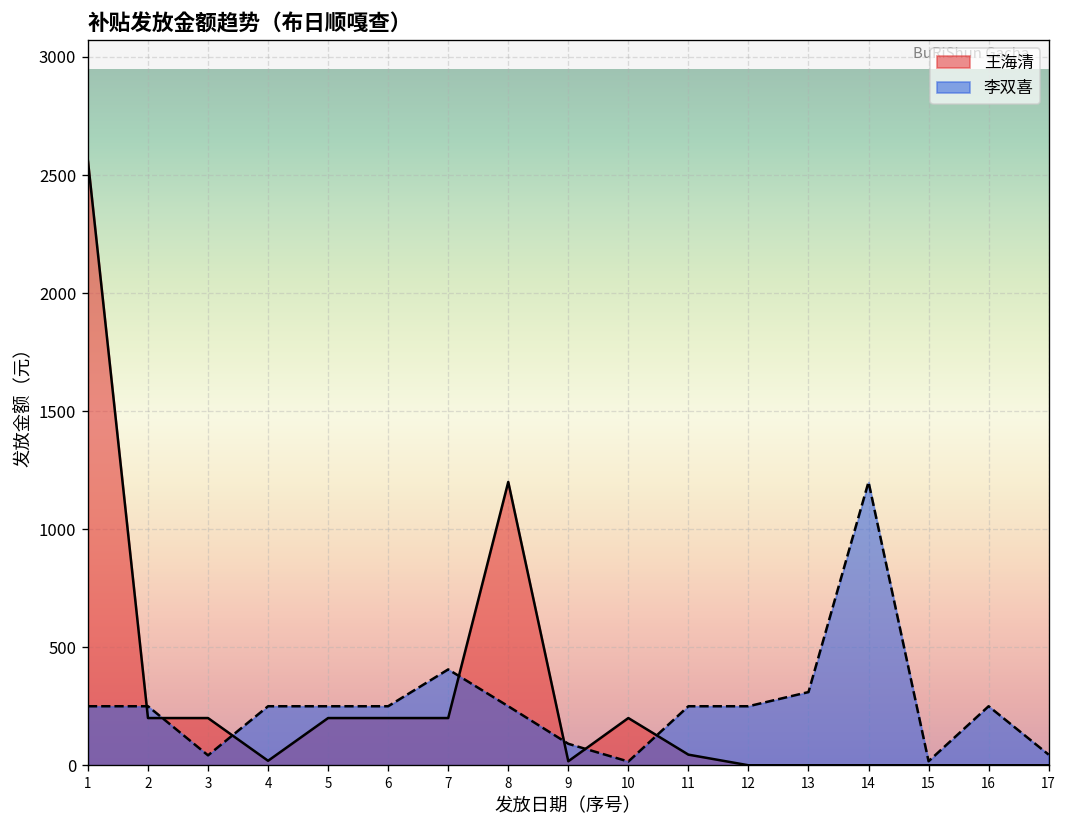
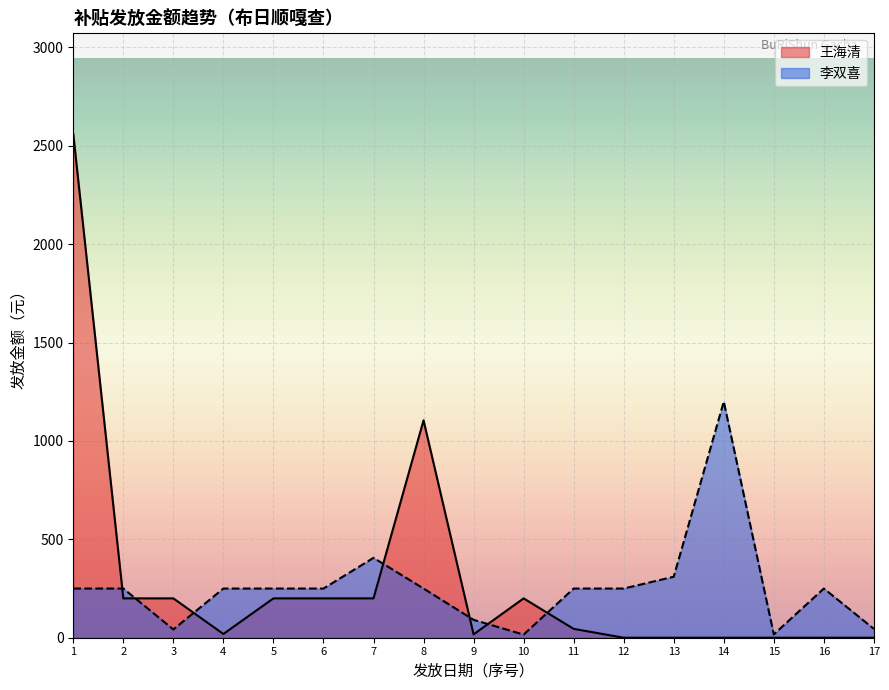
王海清, 8: 1200 -> 1110
